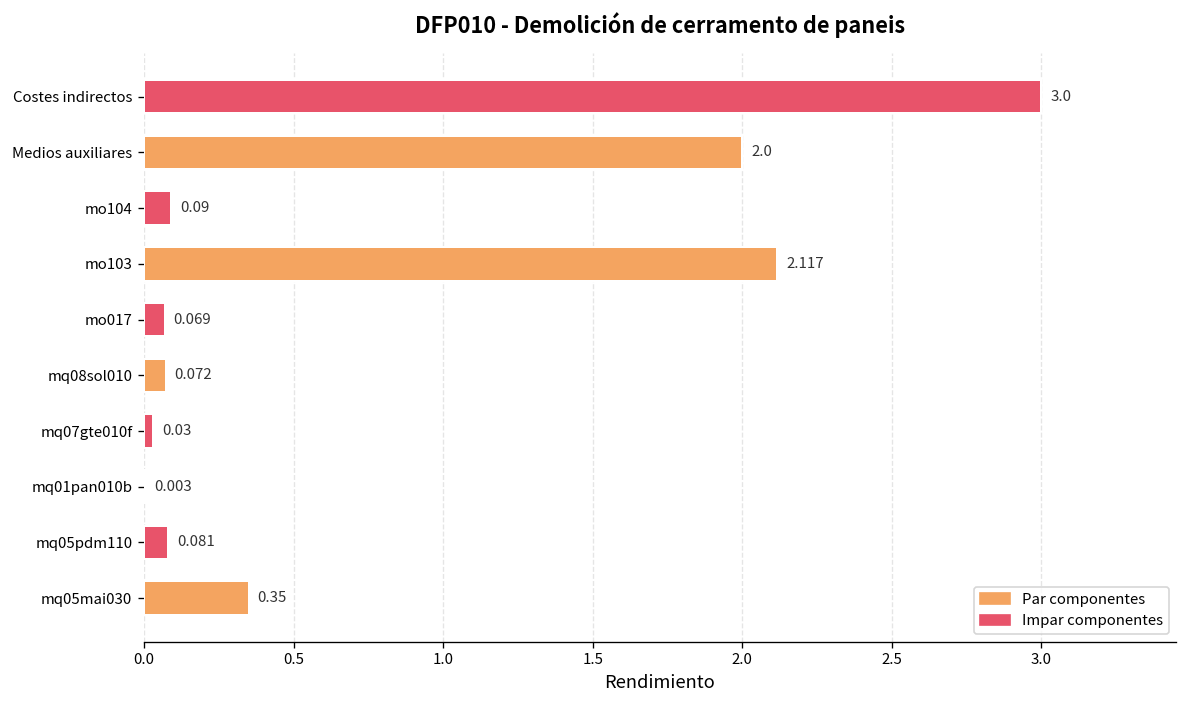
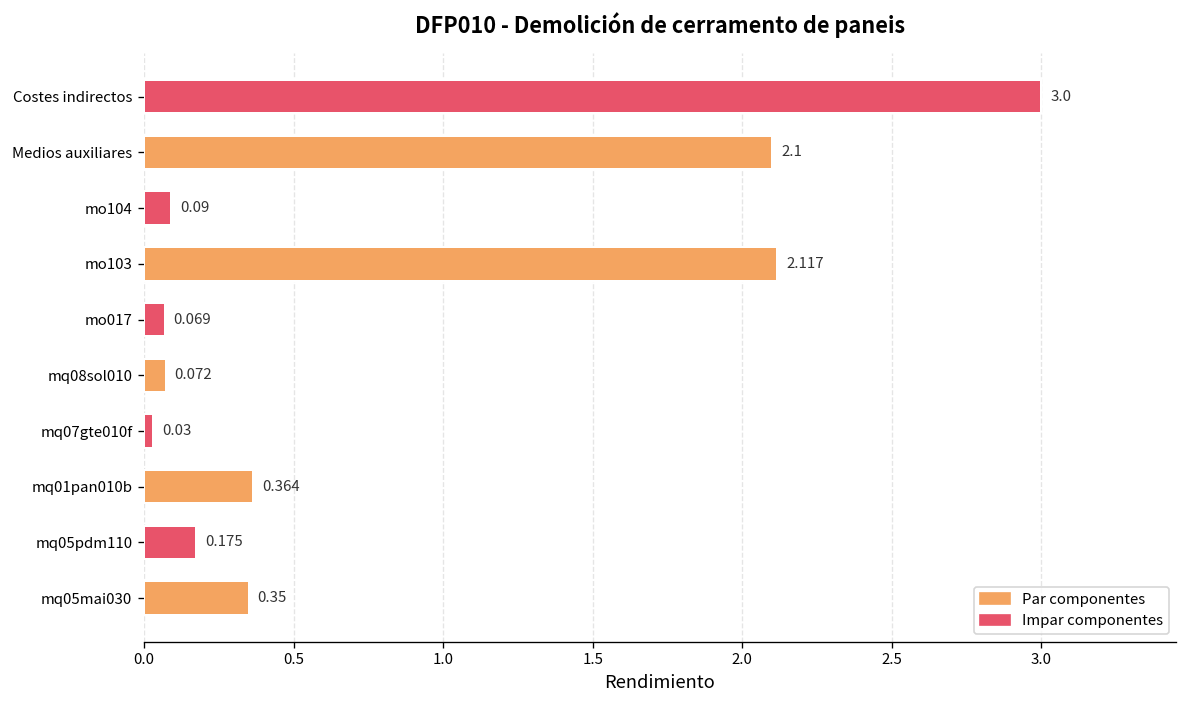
Medios auxiliares: 2.0 -> 2.1
mq01pan010b: 0.003 -> 0.364
mq05pdm110: 0.081 -> 0.175
